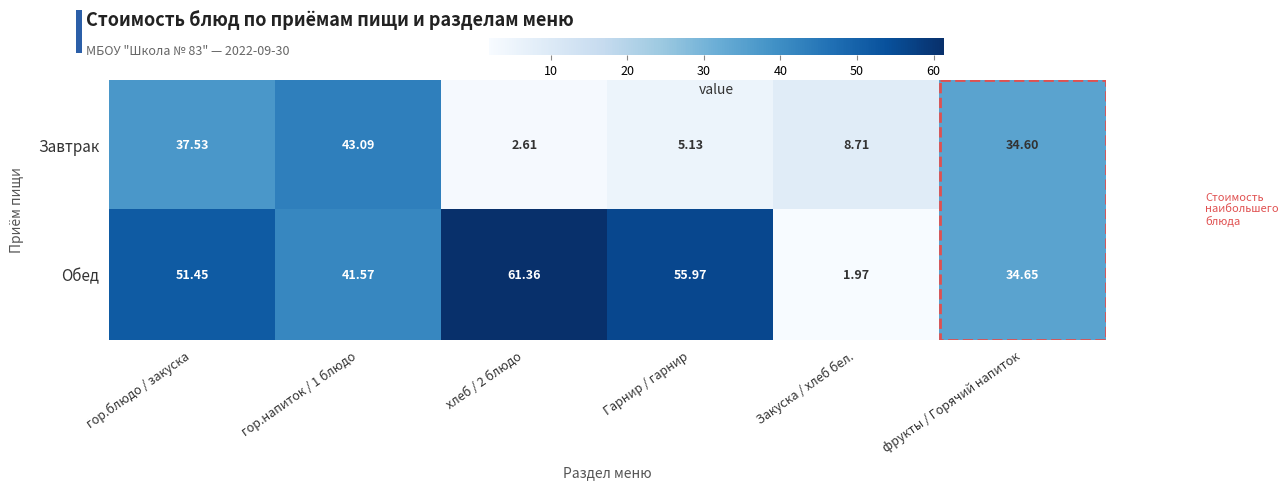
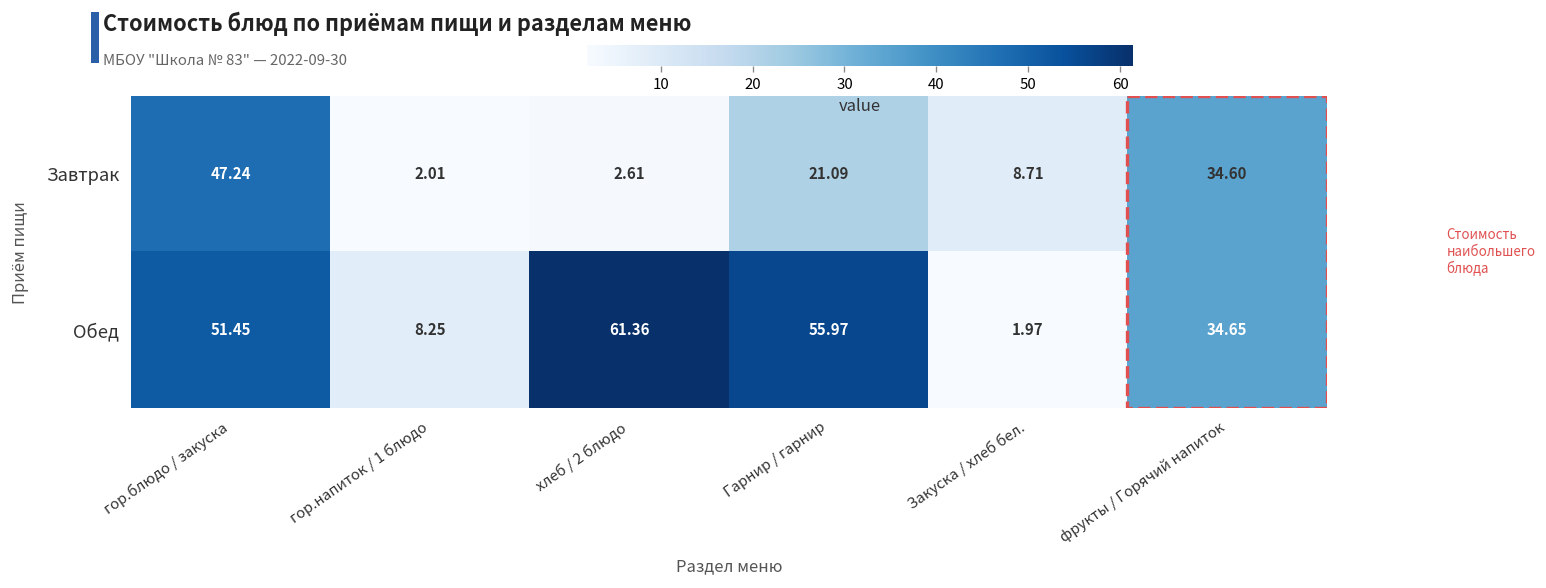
Завтрак, гор.блюдо / закуска: 37.53 -> 47.24
Завтрак, гор.напиток / 1 блюдо: 43.09 -> 2.01
Завтрак, Гарнир / гарнир: 5.13 -> 21.09
Обед, гор.напиток / 1 блюдо: 41.57 -> 8.25
